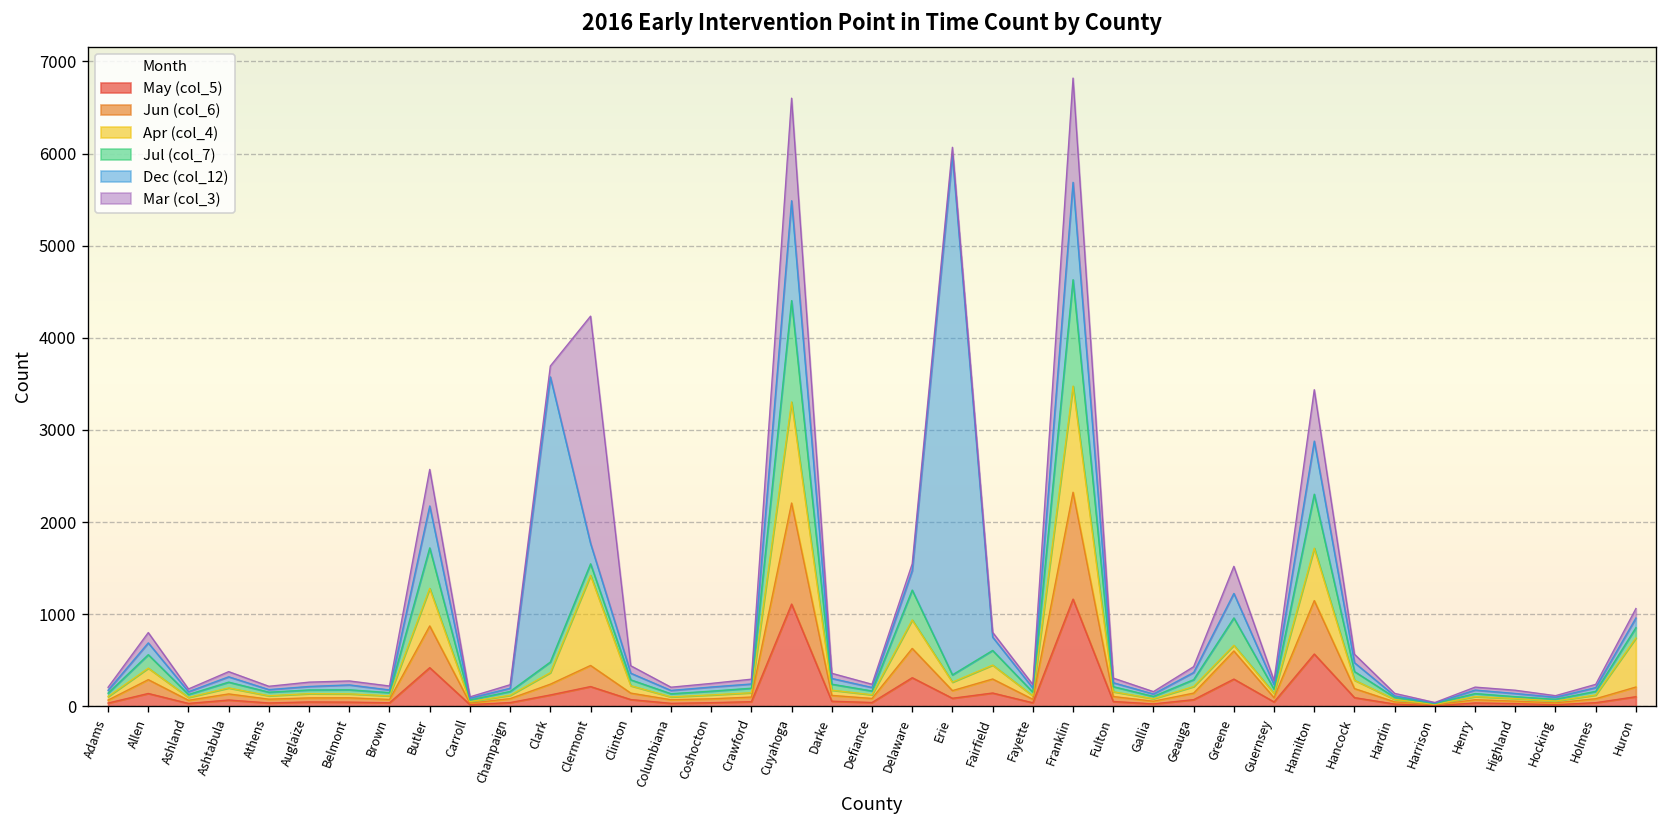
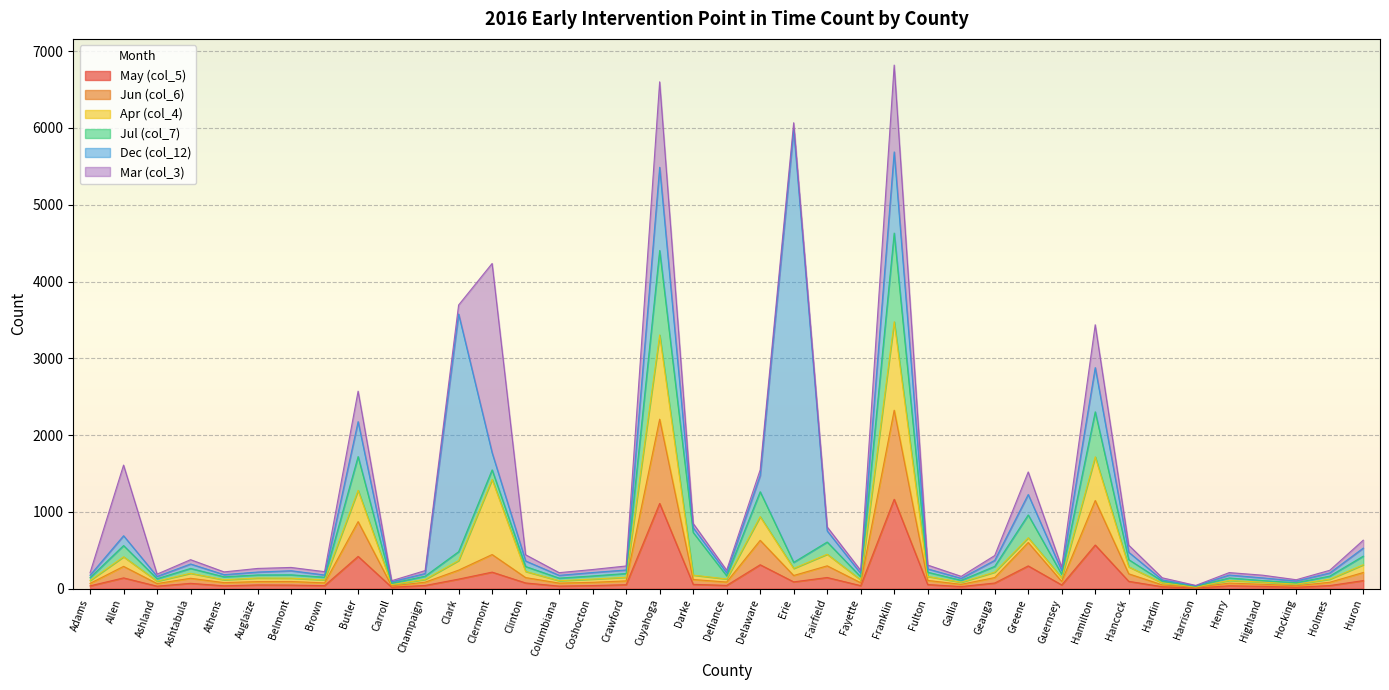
Mar (col_3), Allen: 100 -> 900
Jul (col_7), Darke: 100 -> 600
Apr (col_4), Huron: 500 -> 100
